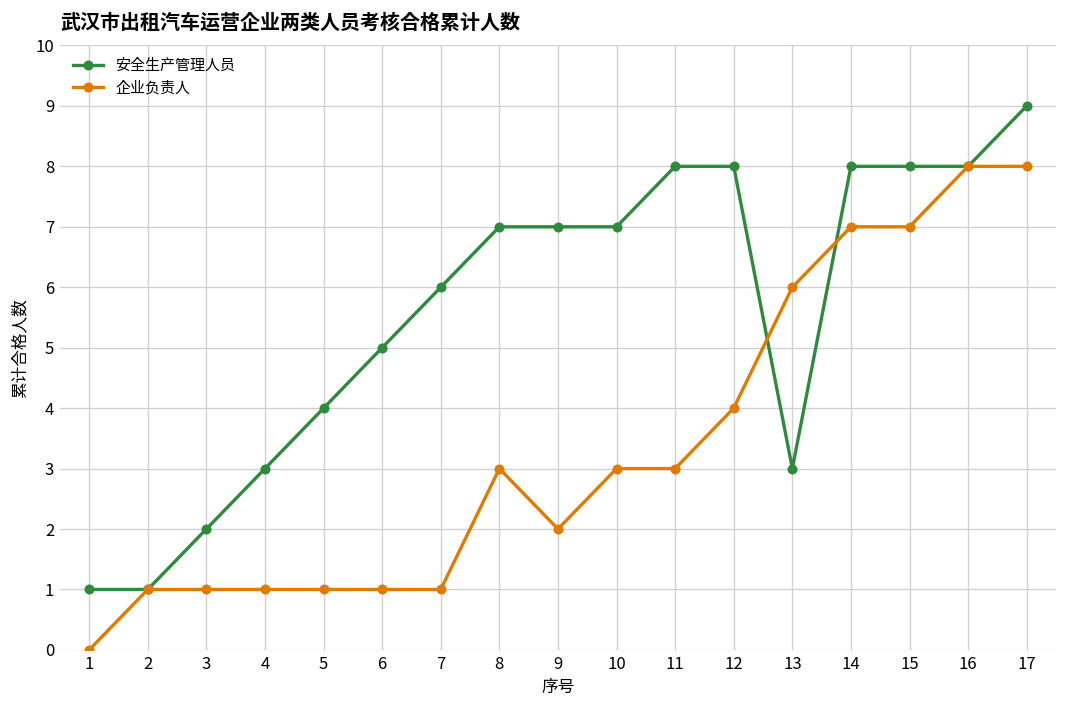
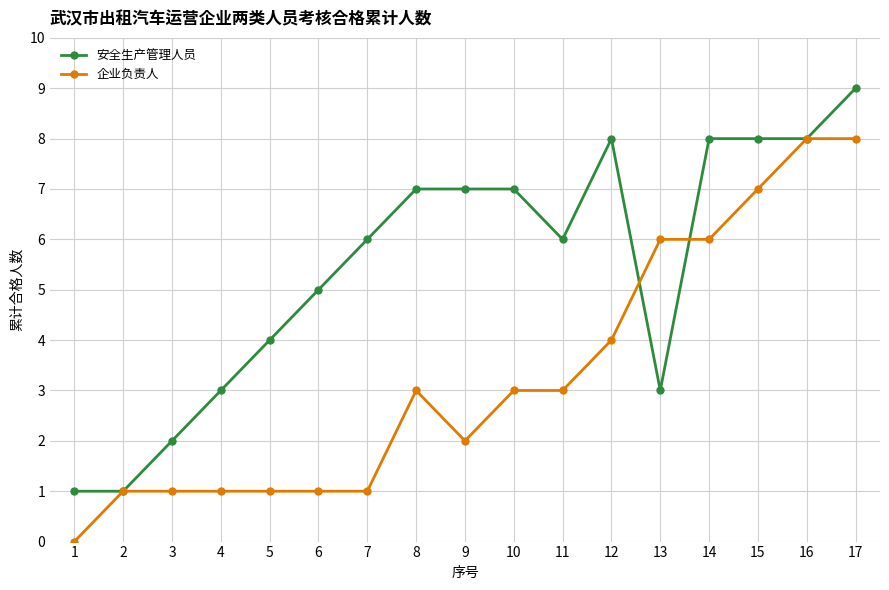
安全生产管理人员, 11: 8 -> 6
企业负责人, 14: 7 -> 6
